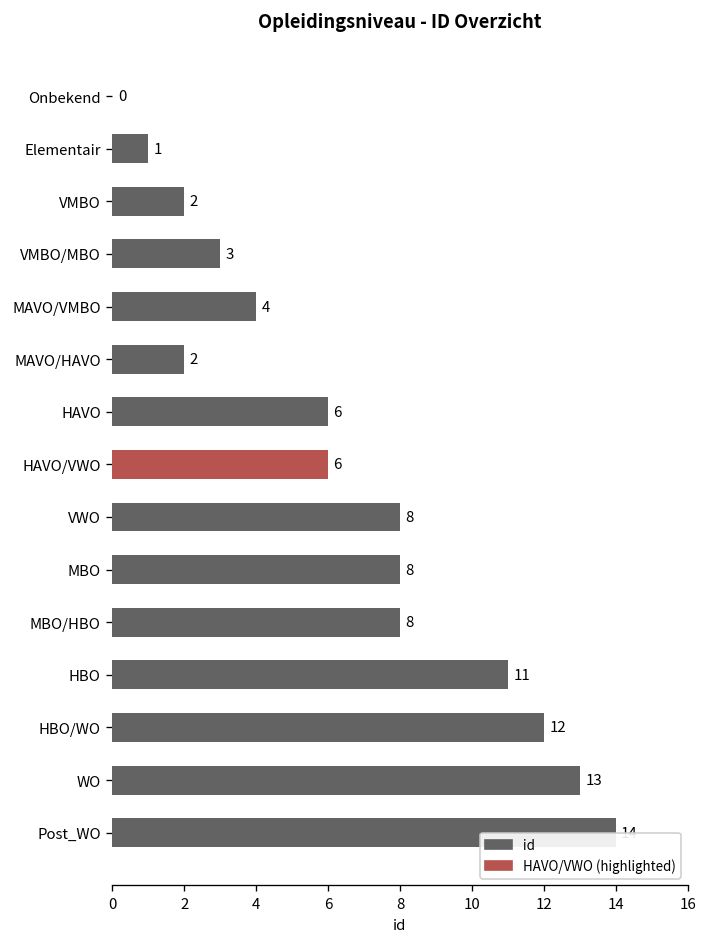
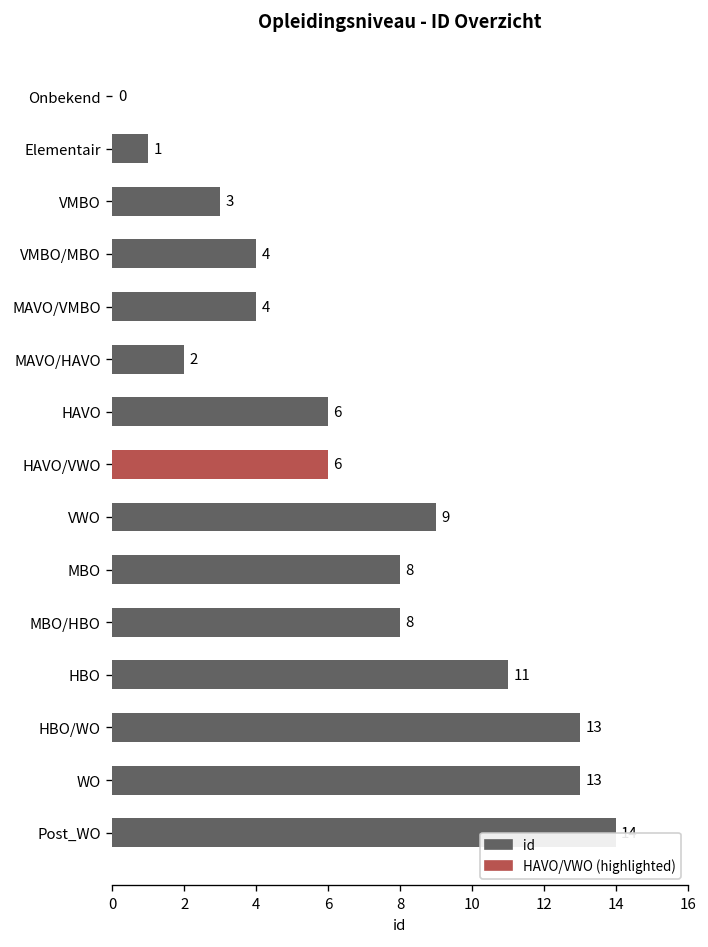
VMBO: 2 -> 3
VMBO/MBO: 3 -> 4
VWO: 8 -> 9
HBO/WO: 12 -> 13
